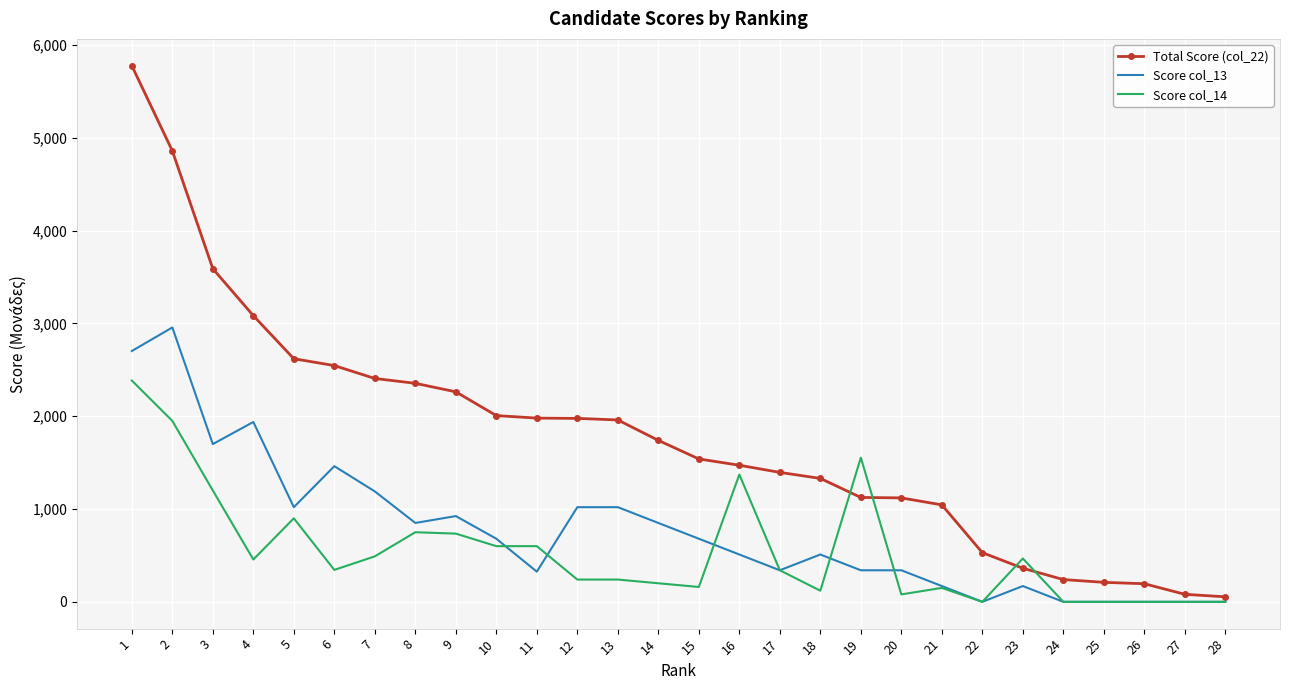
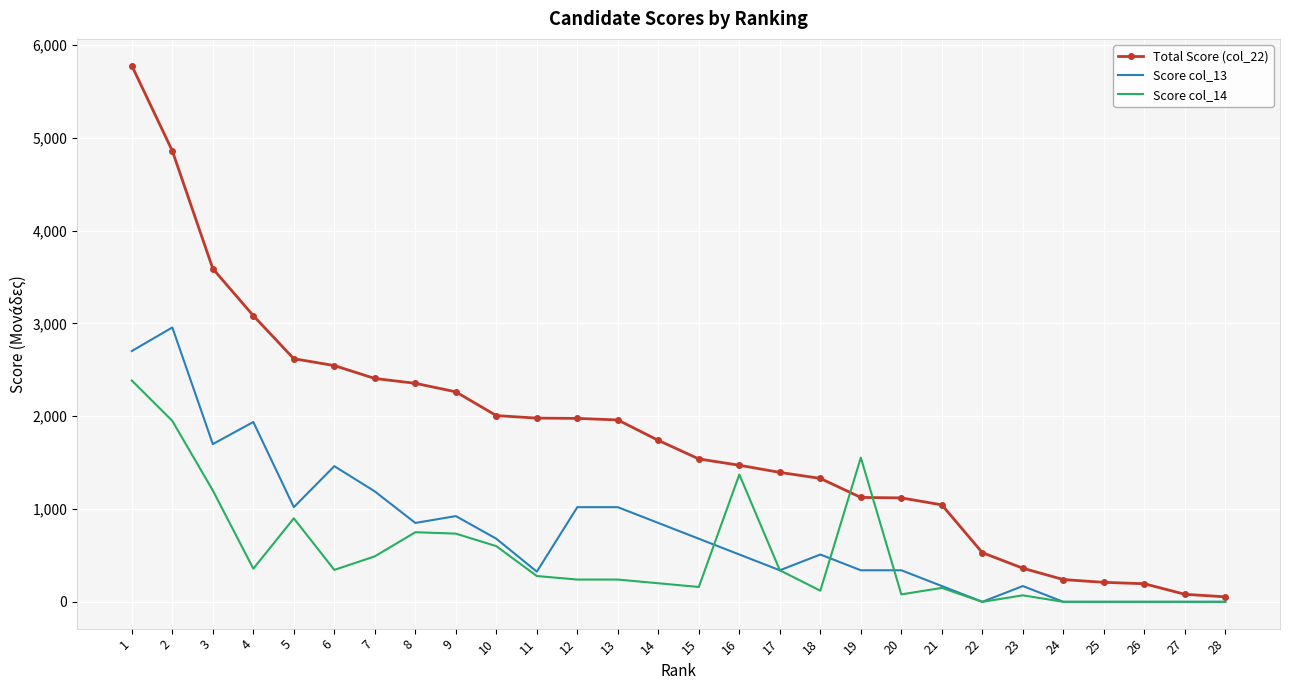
Score col_14, 4: 500 -> 400
Score col_14, 11: 600 -> 300
Score col_14, 23: 500 -> 100
